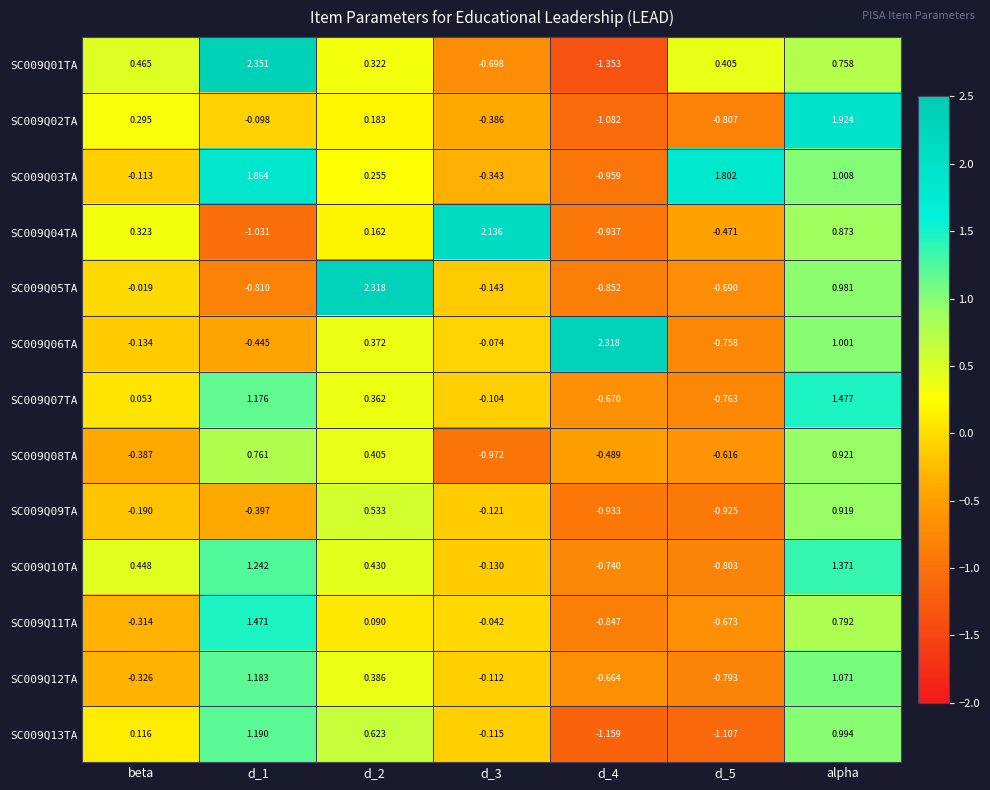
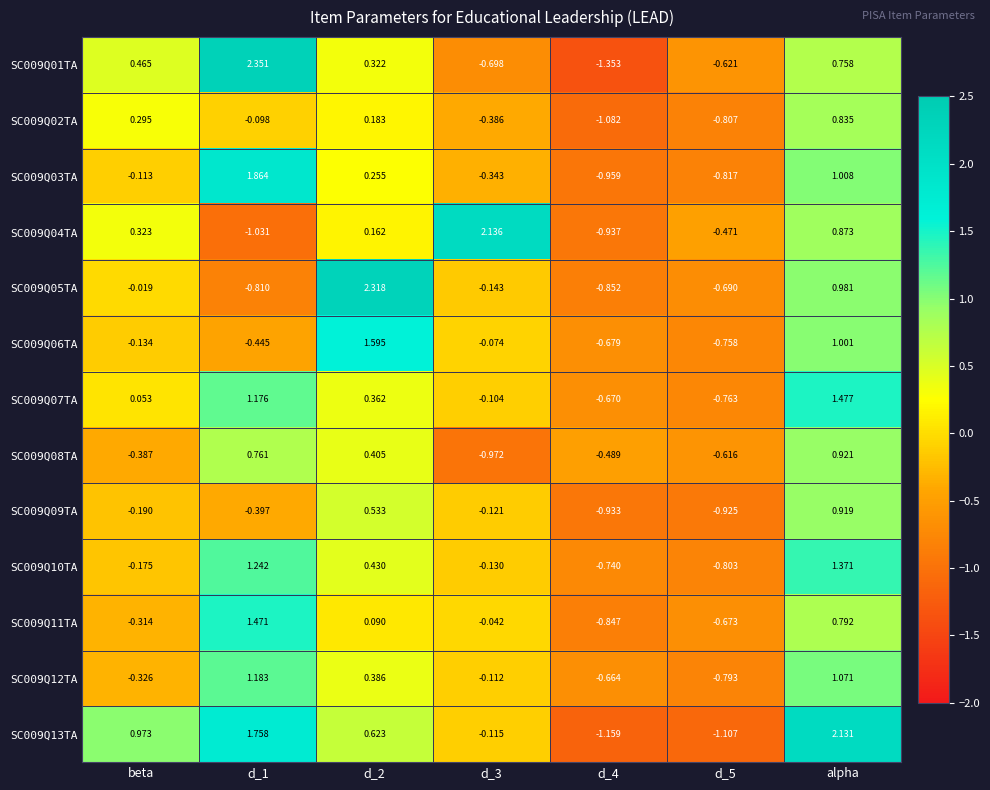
SC009Q01TA, d_5: 0.405 -> -0.621
SC009Q02TA, alpha: 1.924 -> 0.835
SC009Q03TA, d_5: 1.802 -> -0.817
SC009Q06TA, d_2: 0.372 -> 1.595
SC009Q06TA, d_4: 2.318 -> -0.679
SC009Q10TA, beta: 0.448 -> -0.175
SC009Q13TA, beta: 0.116 -> 0.973
SC009Q13TA, d_1: 1.190 -> 1.758
SC009Q13TA, alpha: 0.994 -> 2.131
